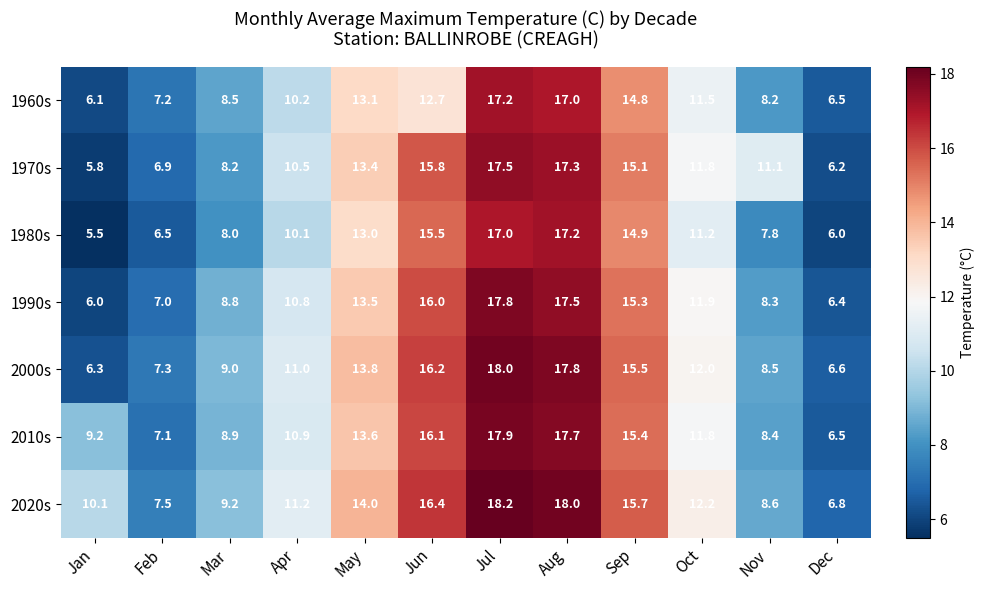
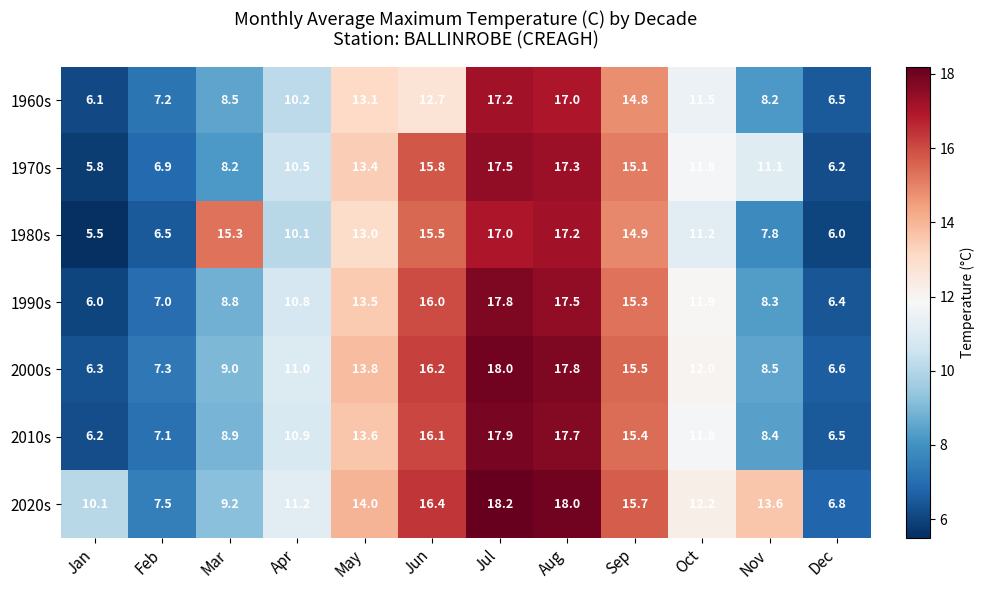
1980s, Mar: 8.0 -> 15.3
2010s, Jan: 9.2 -> 6.2
2020s, Nov: 8.6 -> 13.6
